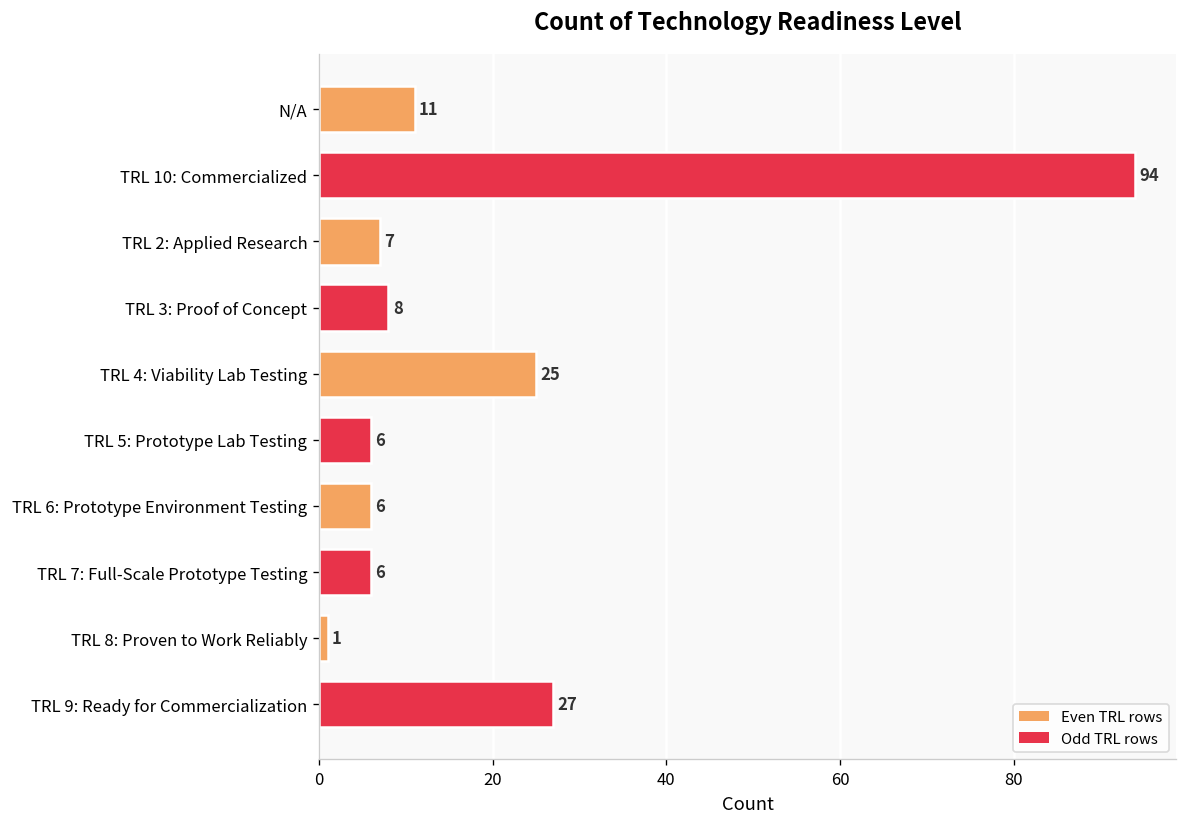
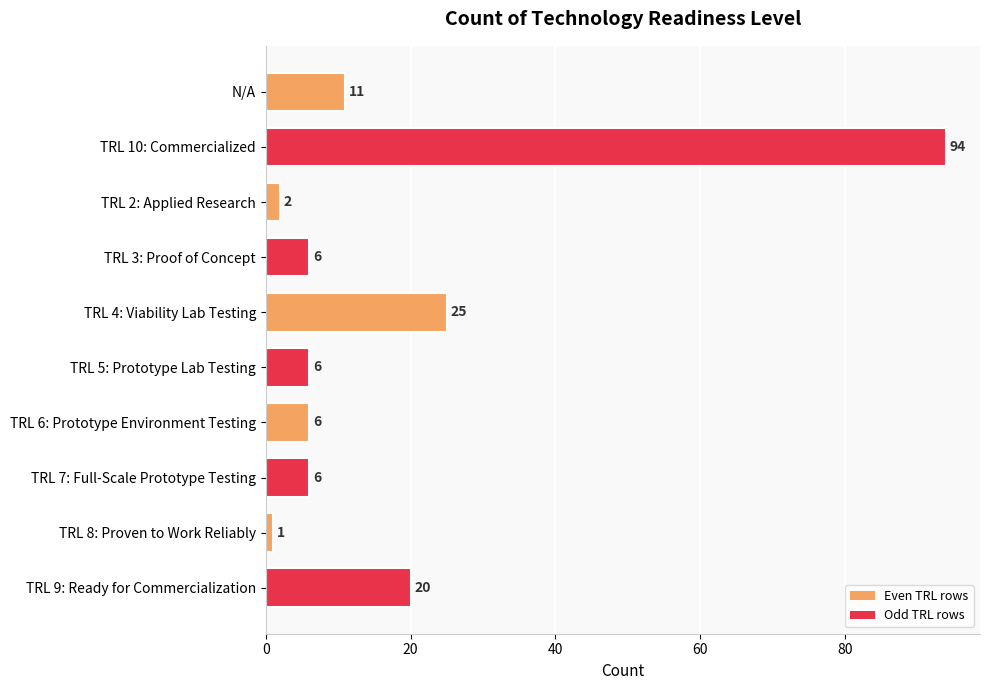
TRL 2: Applied Research: 7 -> 2
TRL 3: Proof of Concept: 8 -> 6
TRL 9: Ready for Commercialization: 27 -> 20
